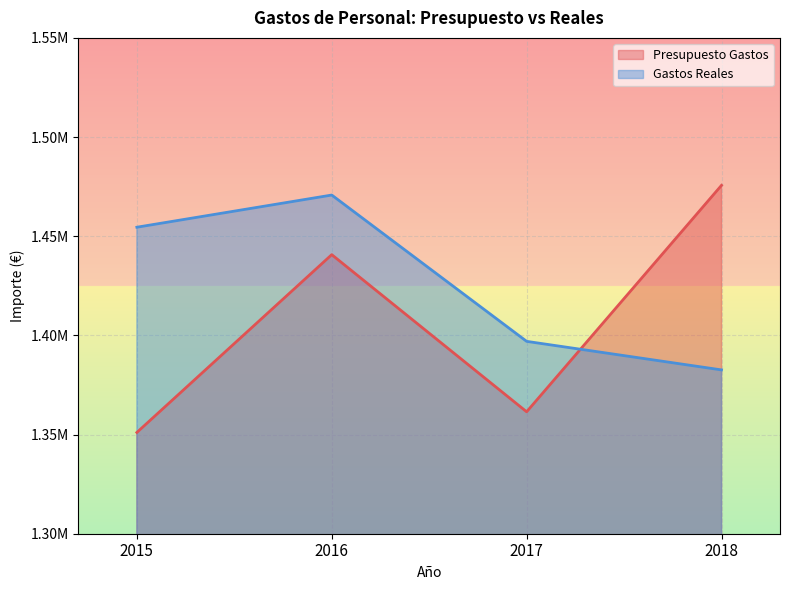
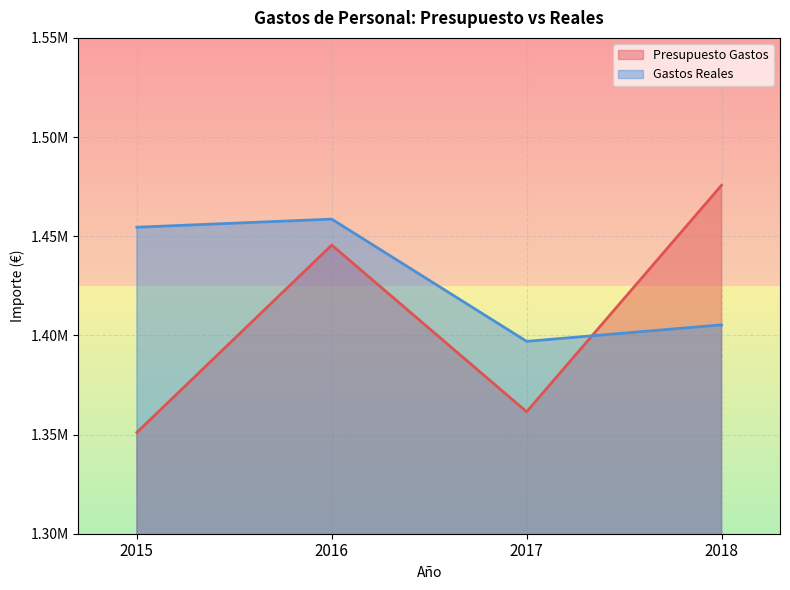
Presupuesto Gastos, 2016: 1441000 -> 1446000
Gastos Reales, 2016: 1471000 -> 1459000
Gastos Reales, 2018: 1383000 -> 1405000
